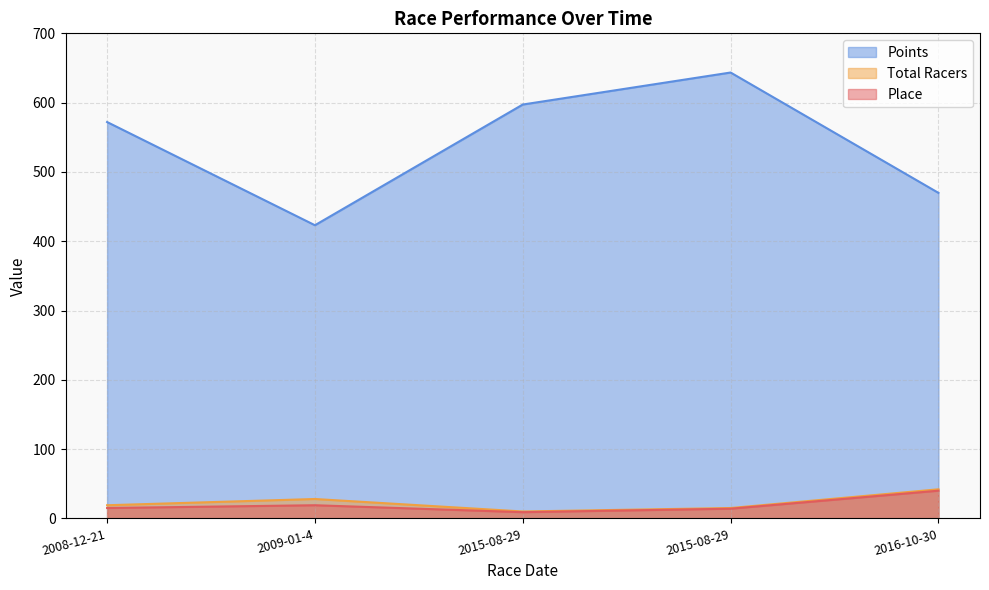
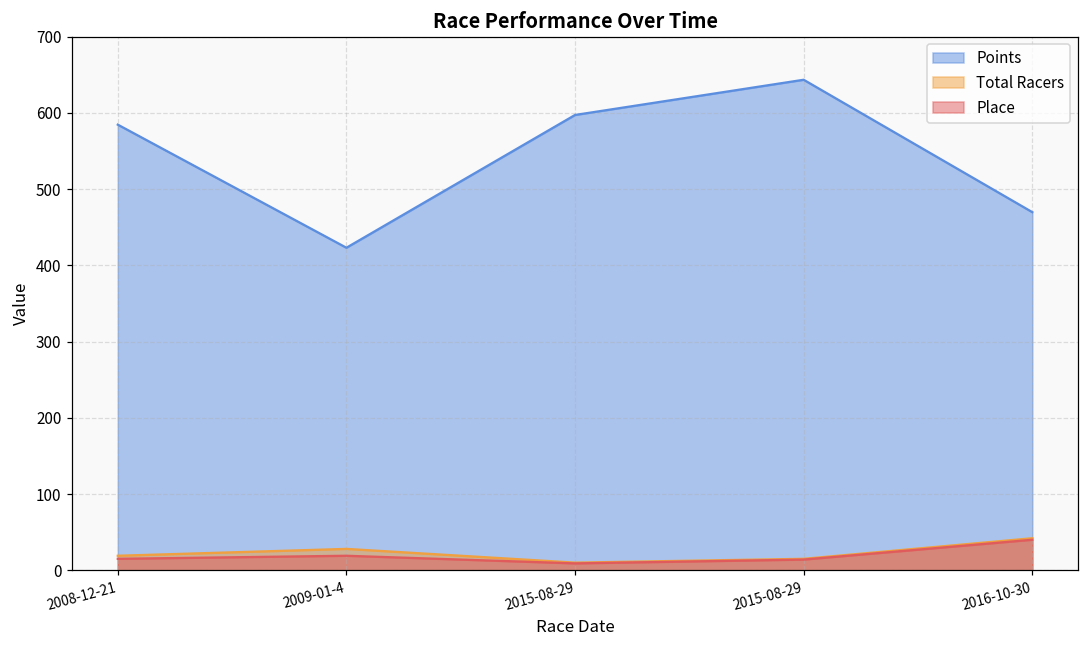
Points, 2008-12-21: 570 -> 580
